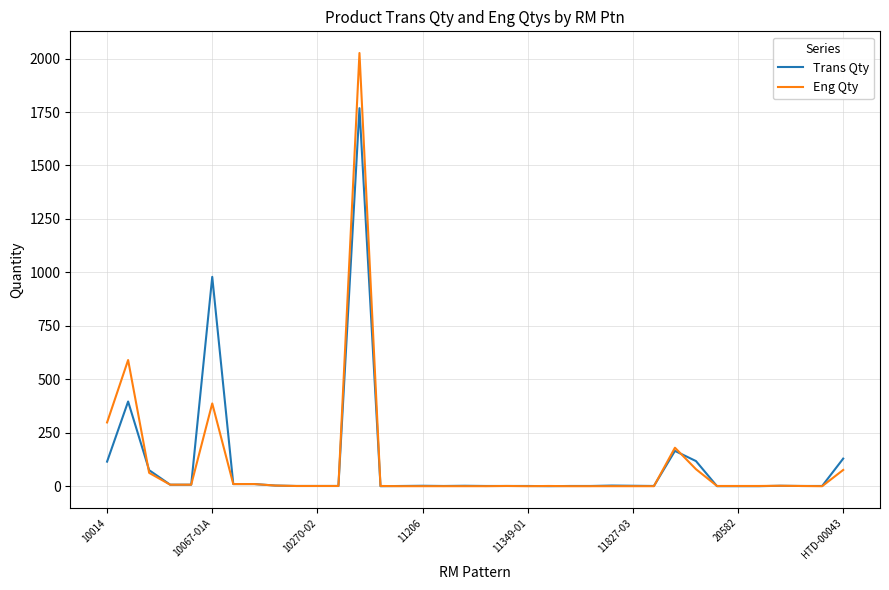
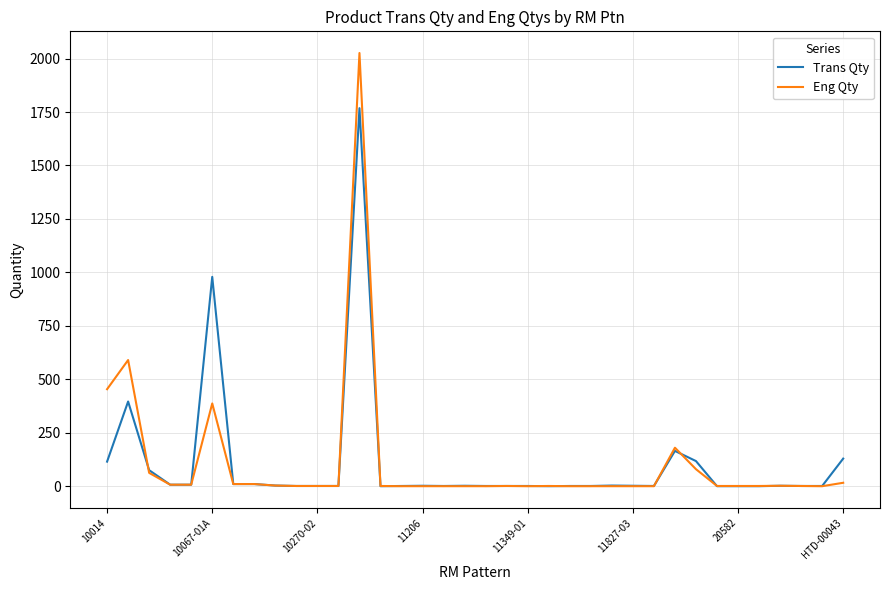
Eng Qty, 10014: 300 -> 450
Eng Qty, HTD-00043: 80 -> 20
